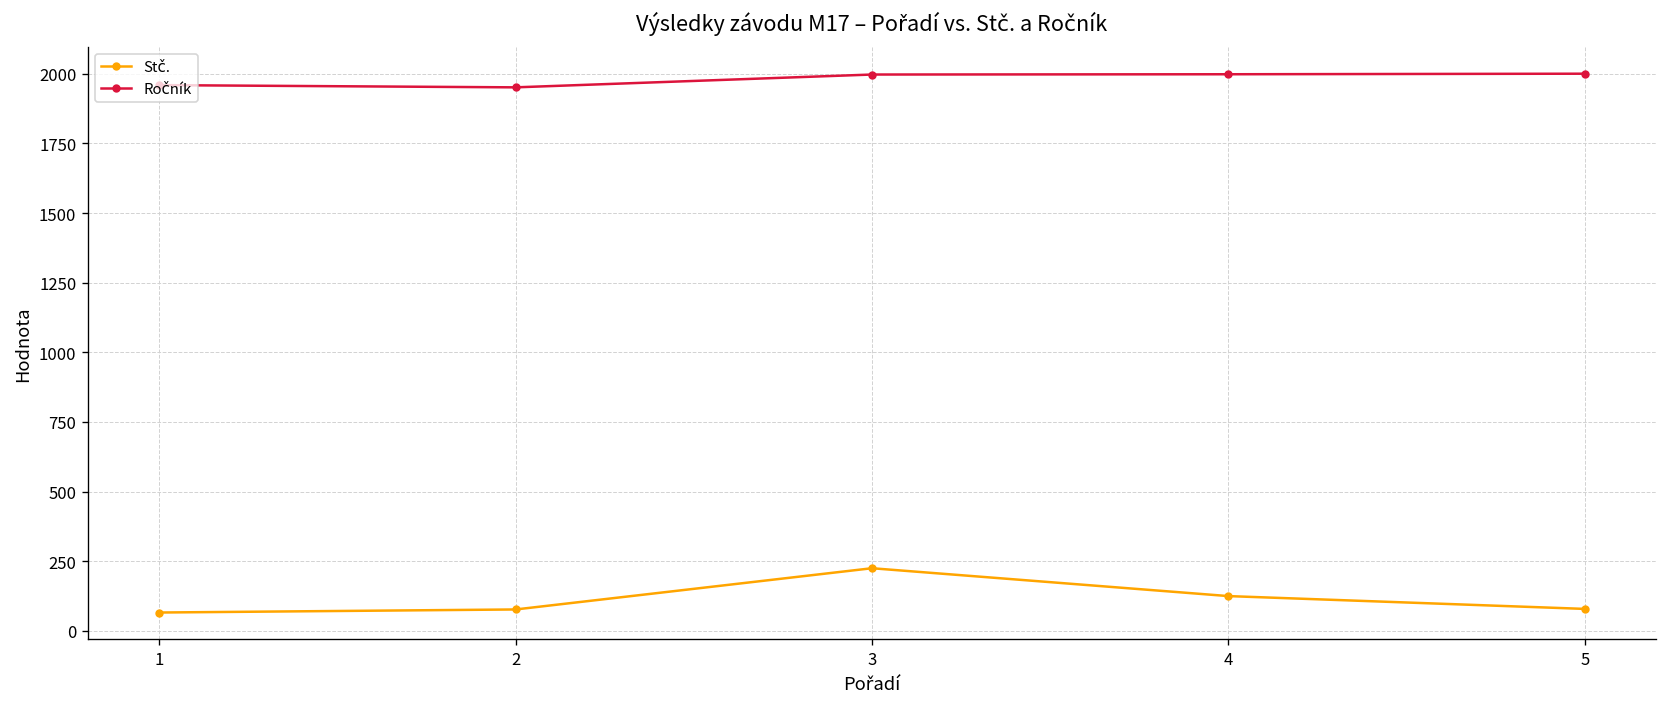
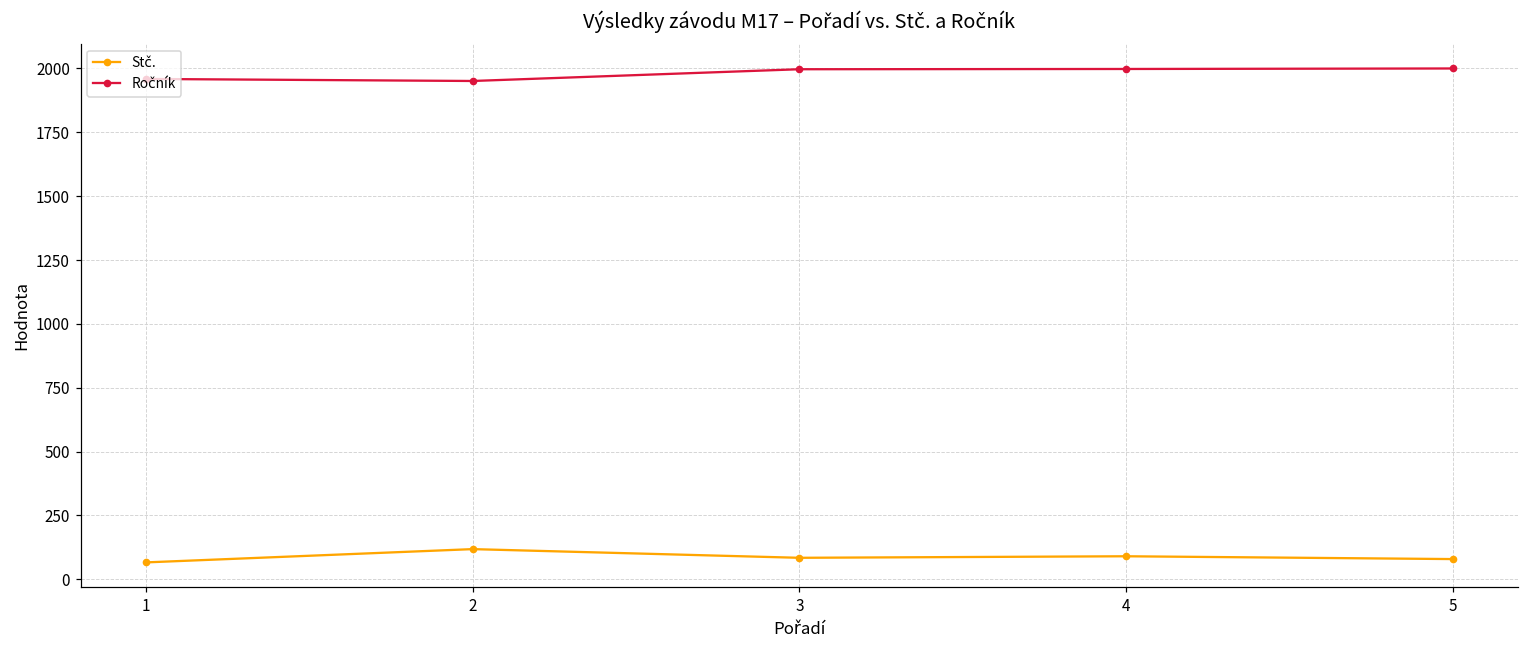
Stč., 2: 80 -> 120
Stč., 3: 230 -> 80
Stč., 4: 130 -> 90
